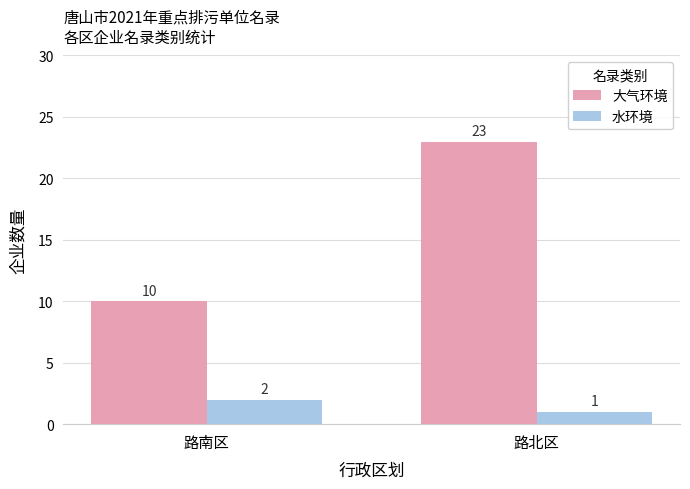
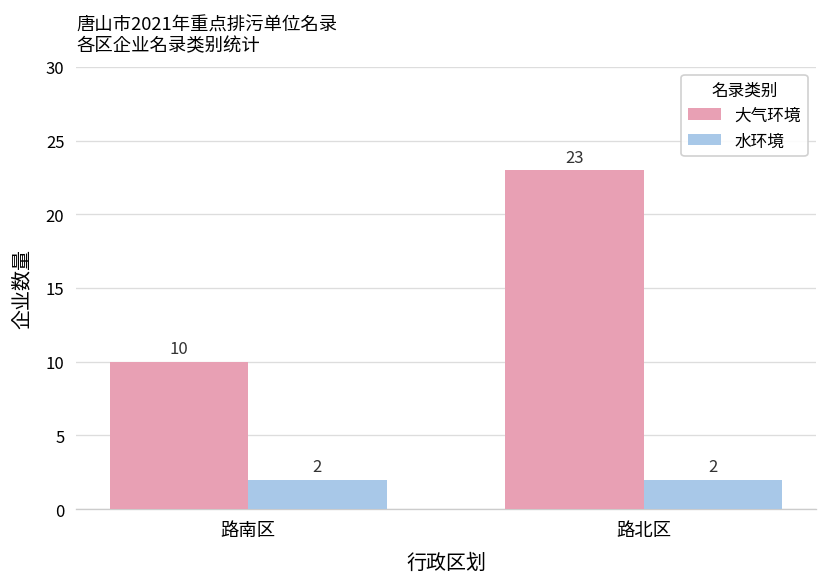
水环境, 路北区: 1 -> 2
